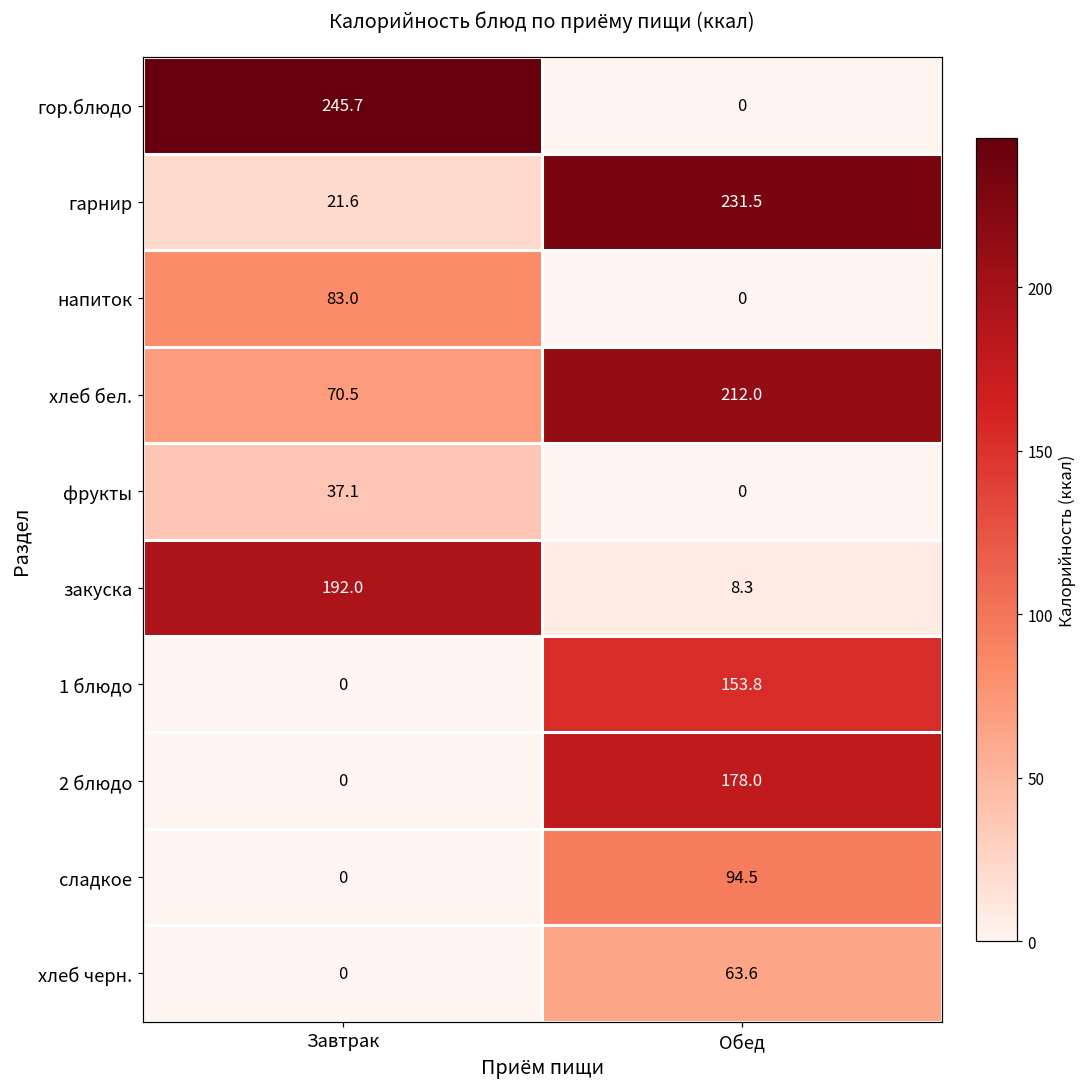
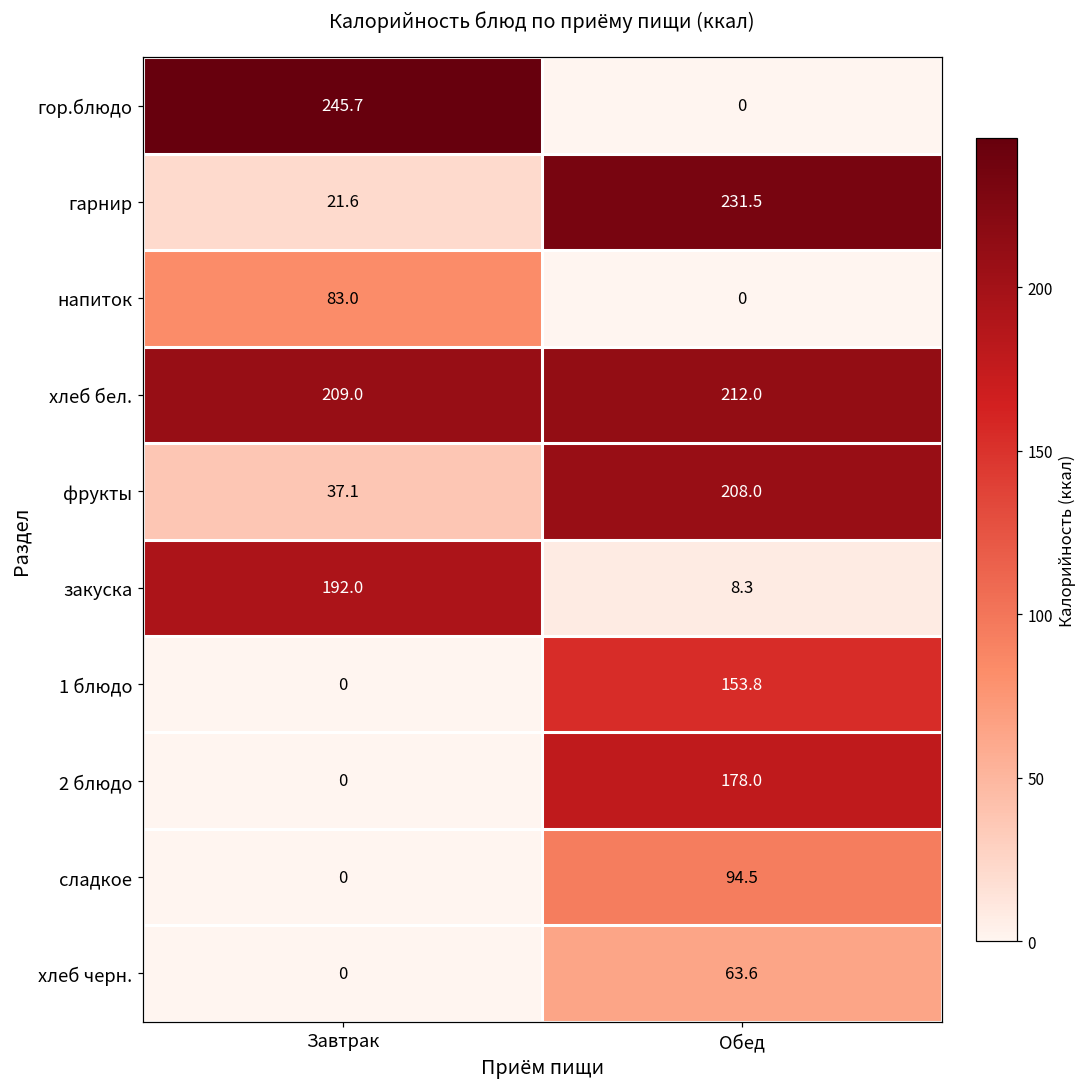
хлеб бел., Завтрак: 70.5 -> 209.0
фрукты, Обед: 0 -> 208.0
